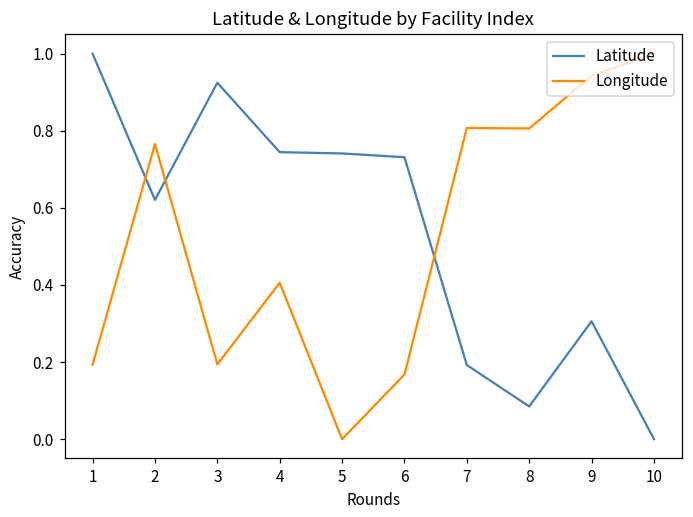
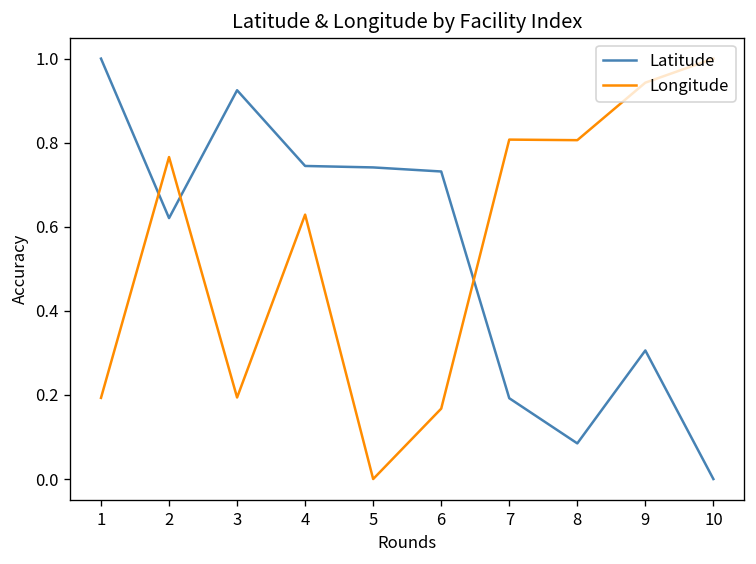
Longitude, 4: 0.41 -> 0.63
